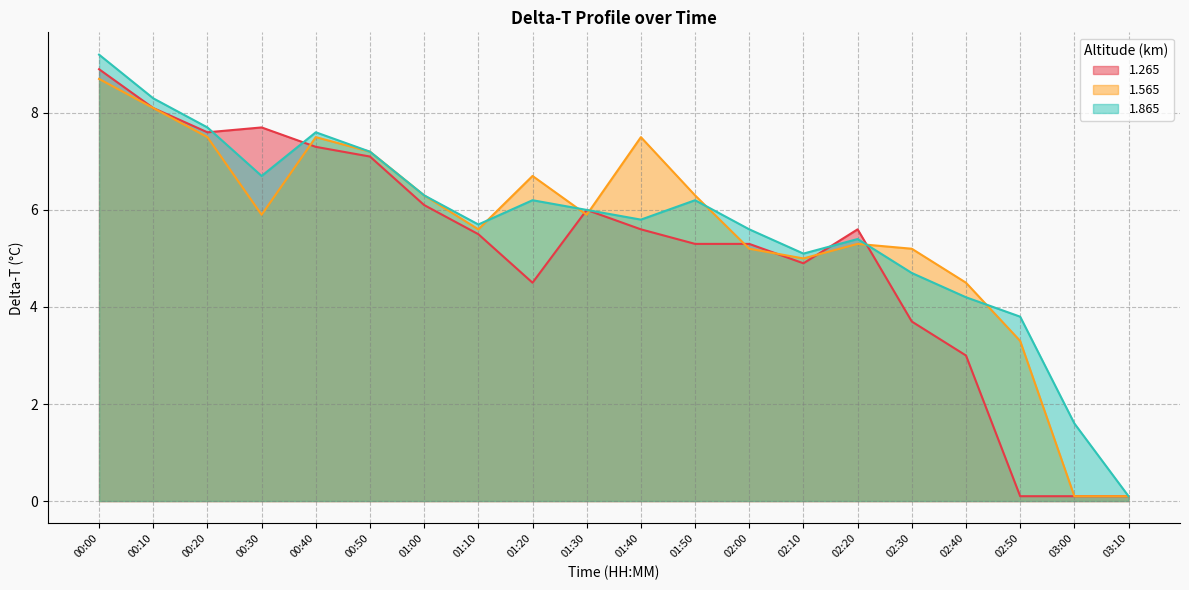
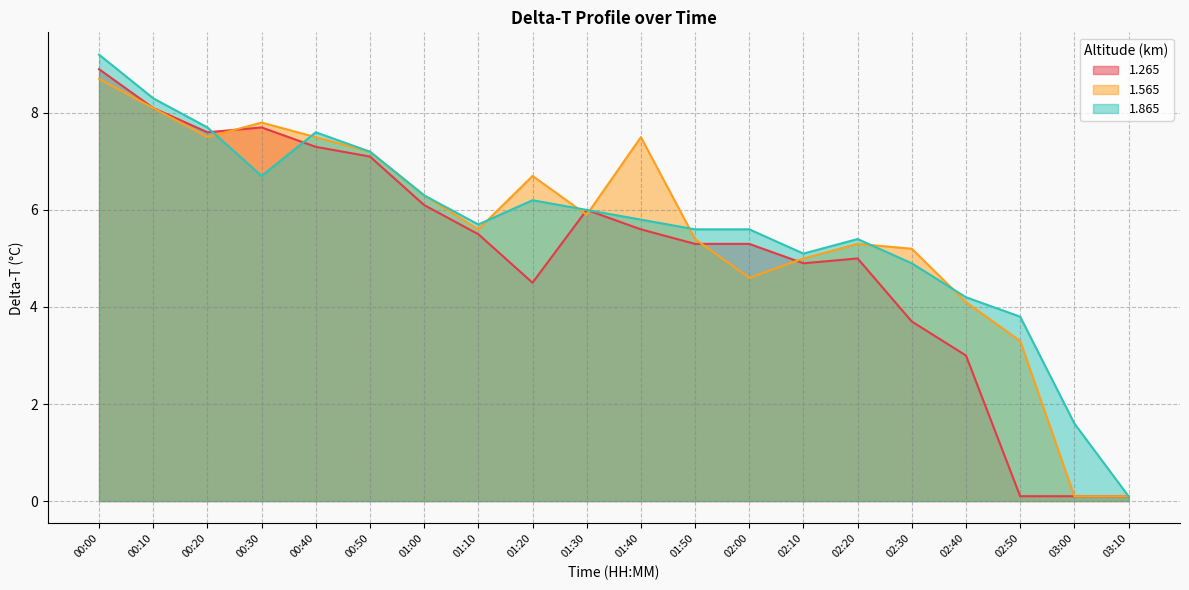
1.565, 00:30: 5.9 -> 7.8
1.565, 01:50: 6.3 -> 5.4
1.865, 01:50: 6.2 -> 5.6
1.565, 02:00: 5.2 -> 4.6
1.265, 02:20: 5.6 -> 5.0
1.865, 02:30: 4.7 -> 4.9
1.565, 02:40: 4.5 -> 4.1
